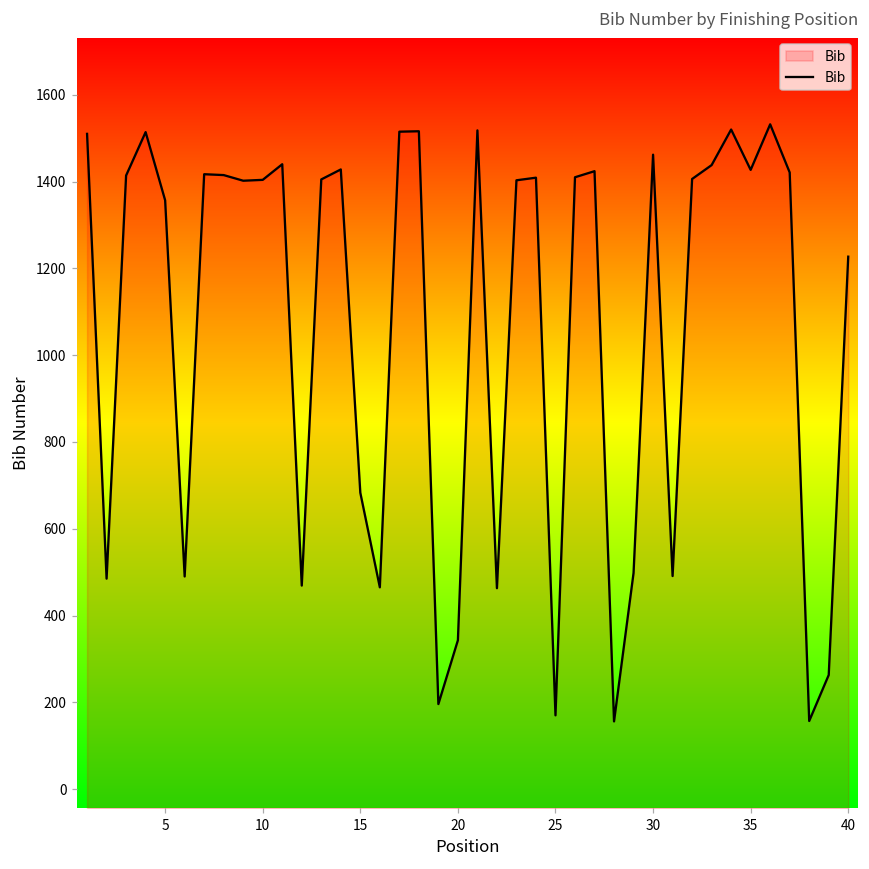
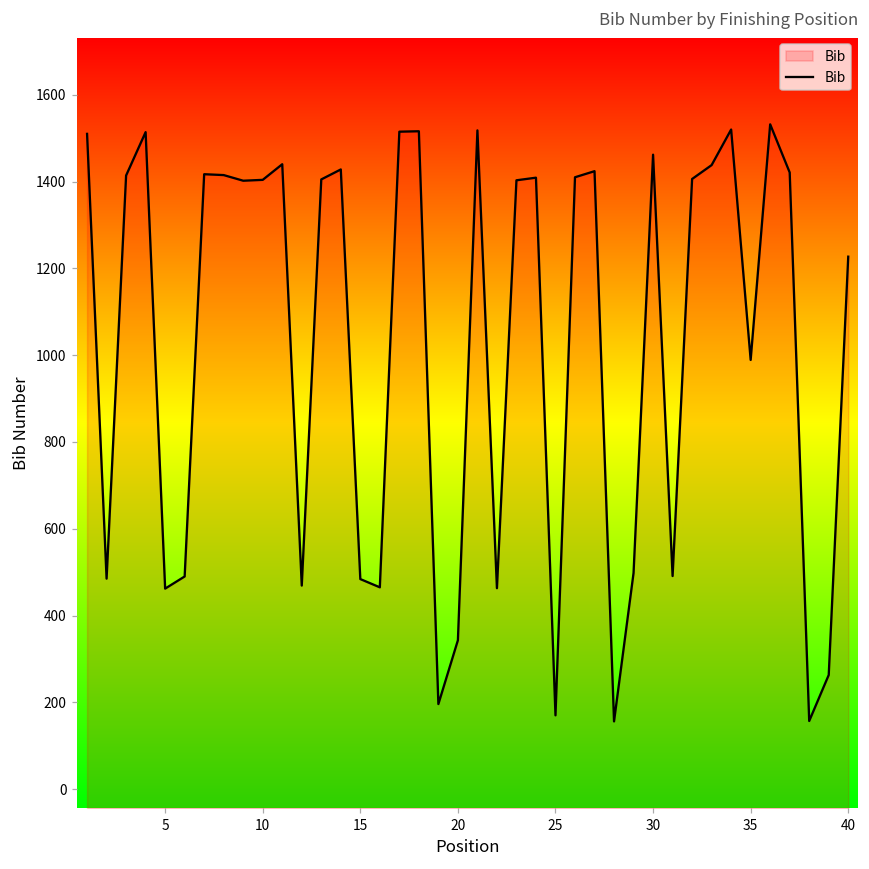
5: 1360 -> 460
15: 680 -> 480
35: 1430 -> 990
